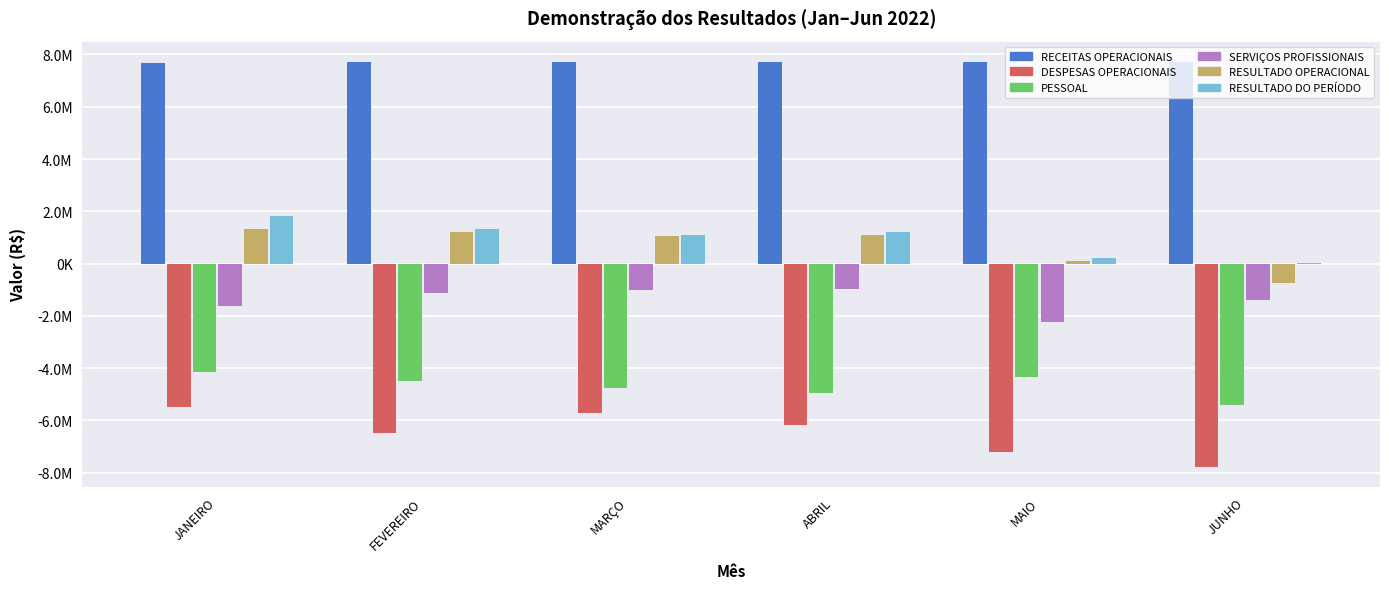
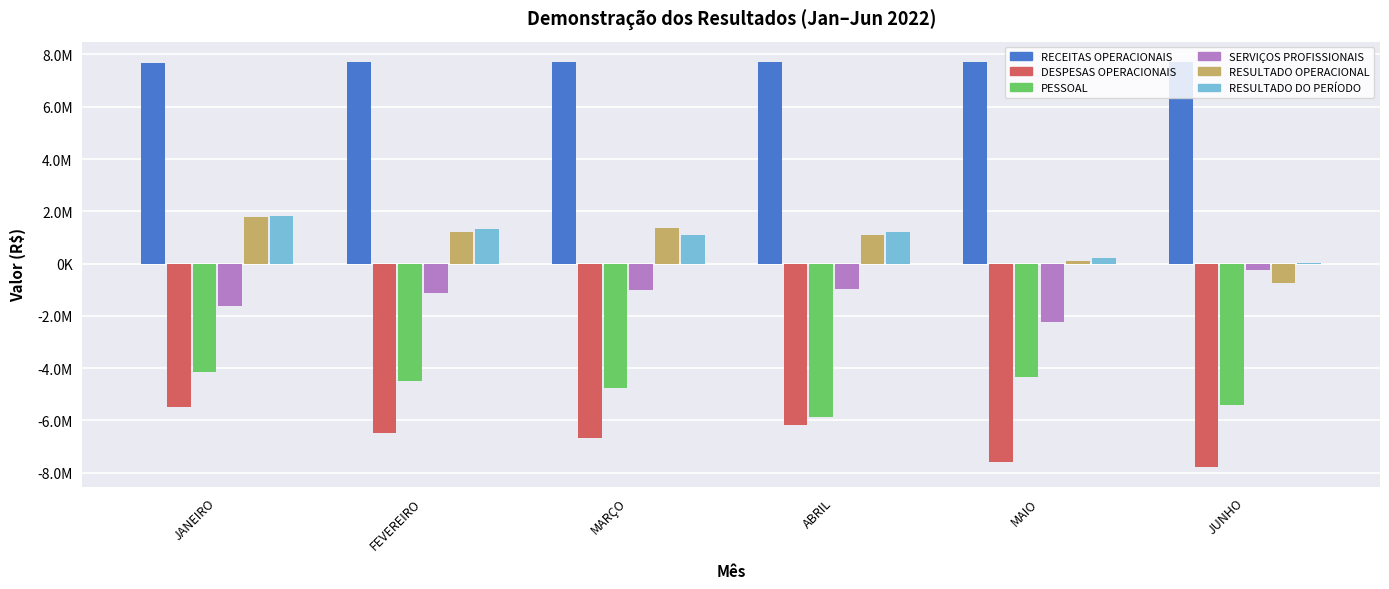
RESULTADO OPERACIONAL, JANEIRO: 1300000 -> 1800000
DESPESAS OPERACIONAIS, MARÇO: -5700000 -> -6700000
RESULTADO OPERACIONAL, MARÇO: 1000000 -> 1400000
PESSOAL, ABRIL: -4900000 -> -5900000
DESPESAS OPERACIONAIS, MAIO: -7200000 -> -7600000
SERVIÇOS PROFISSIONAIS, JUNHO: -1400000 -> -300000
